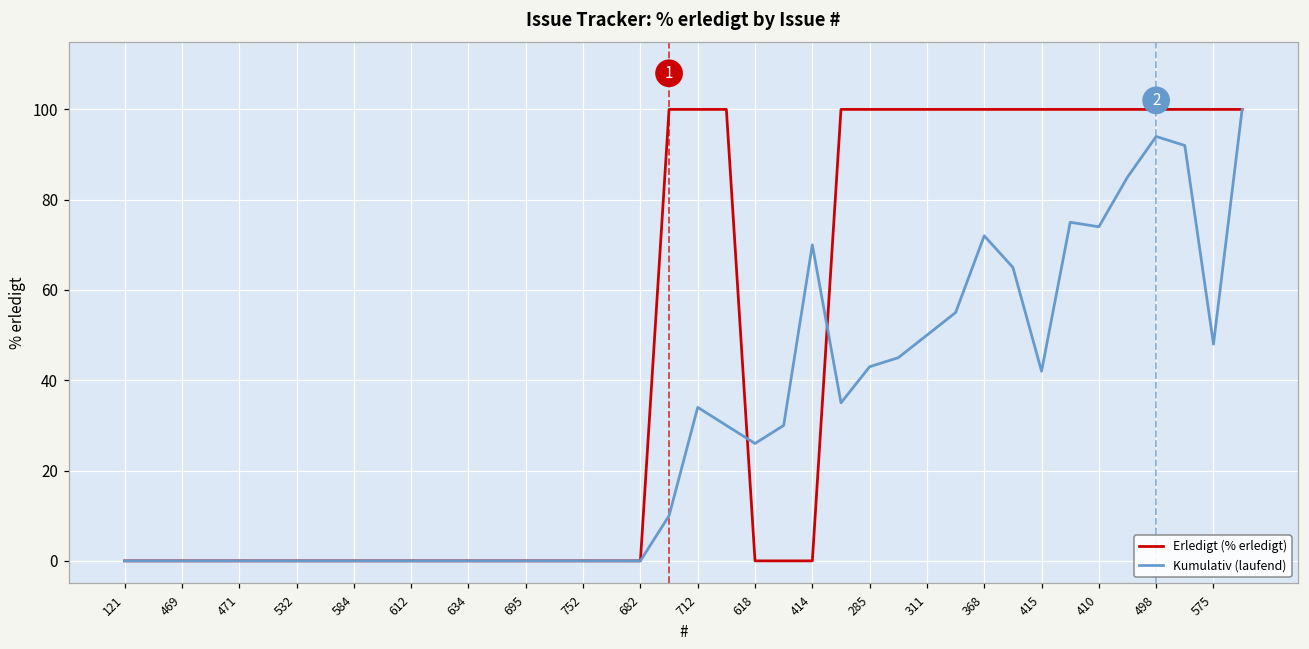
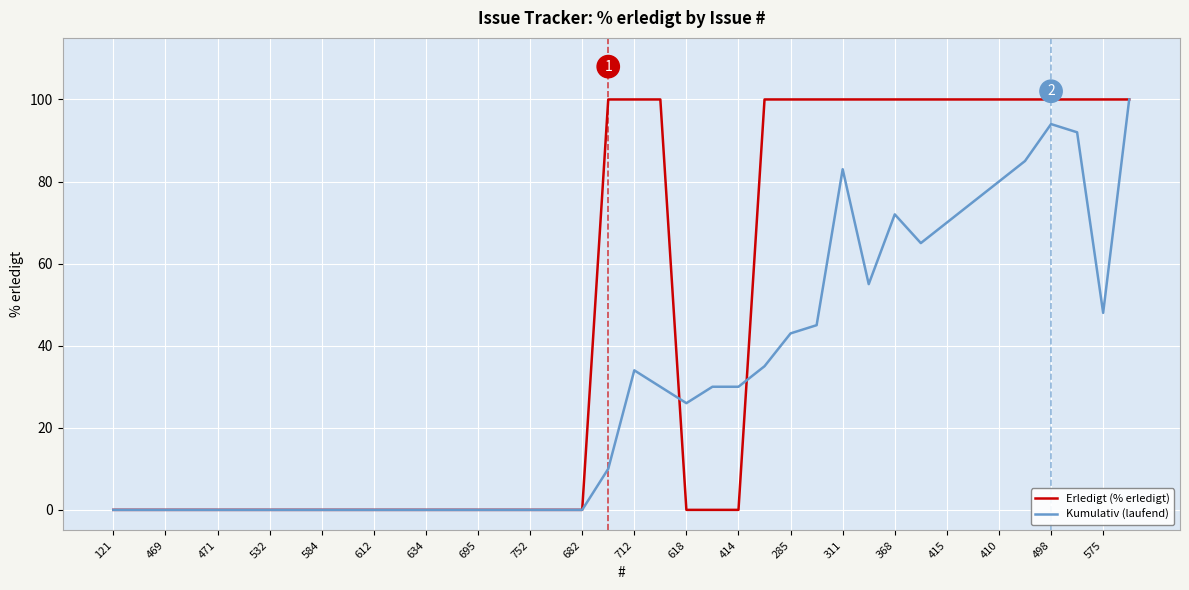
Kumulativ (laufend), 414: 70 -> 30
Kumulativ (laufend), 311: 50 -> 83
Kumulativ (laufend), 415: 42 -> 70
Kumulativ (laufend), 410: 74 -> 80
